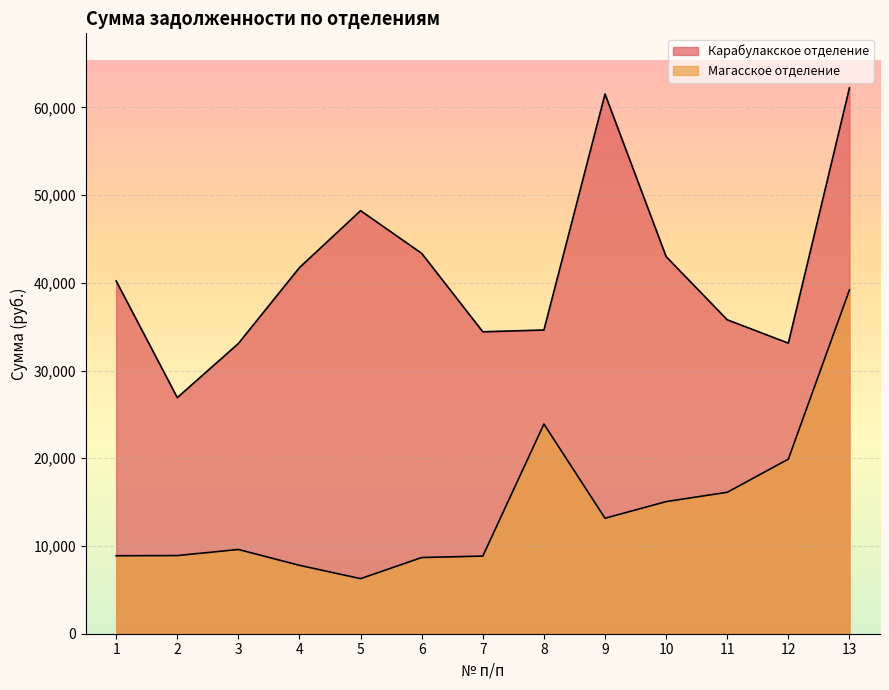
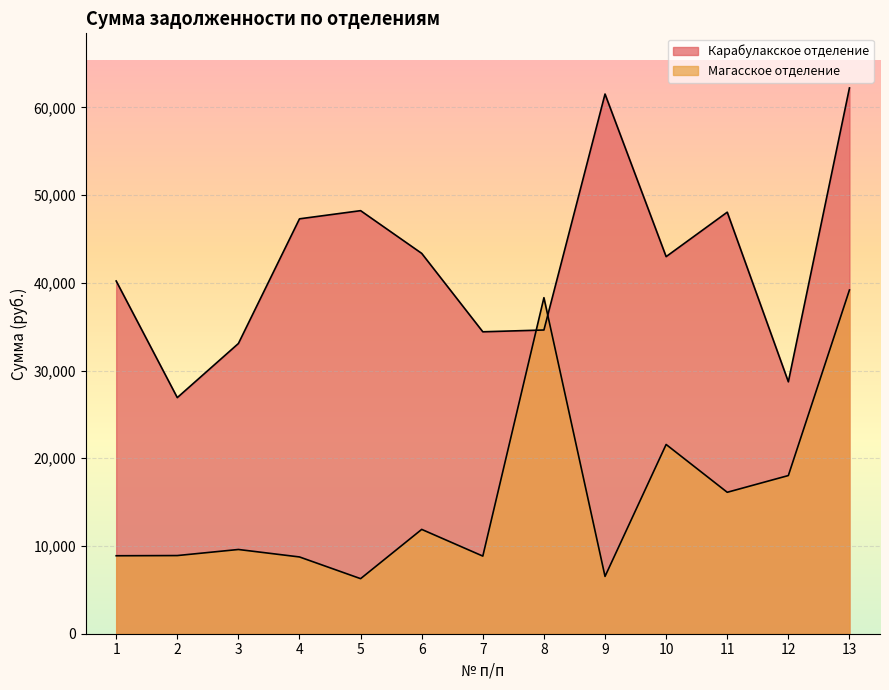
Карабулакское отделение, 4: 42,000 -> 47,000
Магасское отделение, 4: 8,000 -> 9,000
Магасское отделение, 6: 9,000 -> 12,000
Магасское отделение, 8: 24,000 -> 38,000
Магасское отделение, 9: 13,000 -> 7,000
Магасское отделение, 10: 15,000 -> 22,000
Карабулакское отделение, 11: 36,000 -> 48,000
Карабулакское отделение, 12: 33,000 -> 29,000
Магасское отделение, 12: 20,000 -> 18,000
